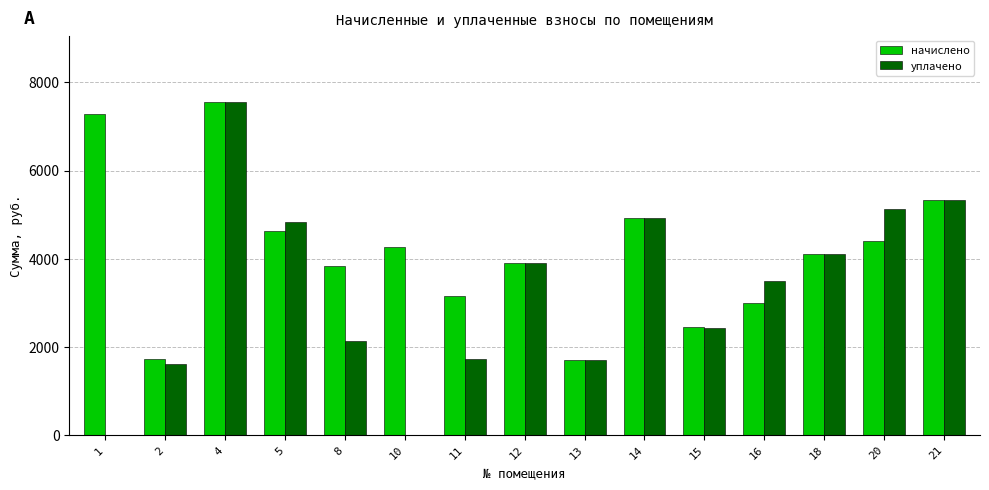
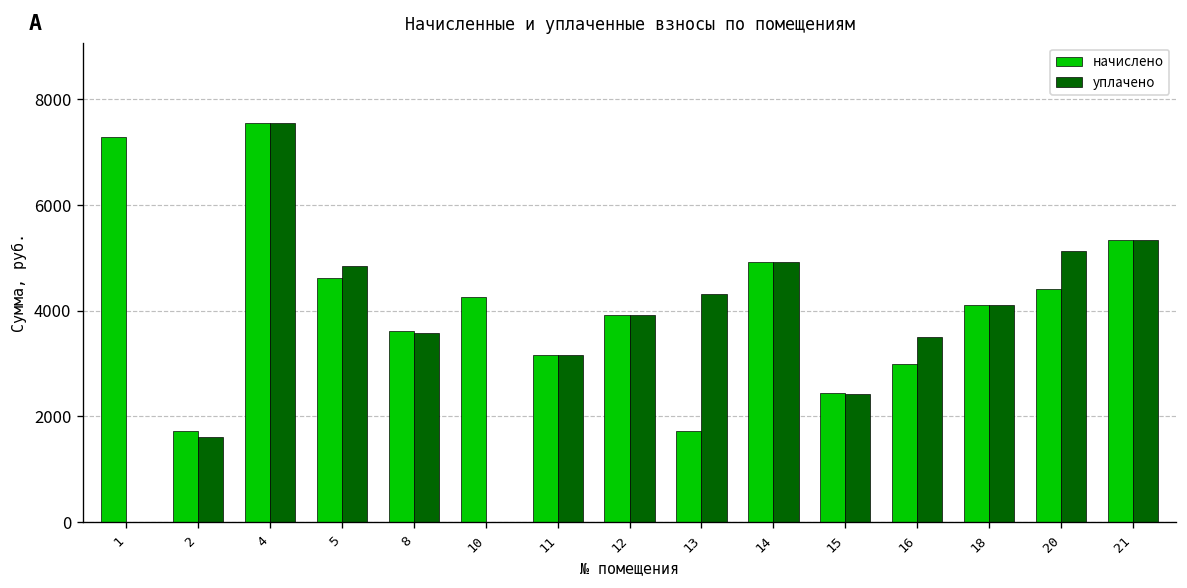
начислено, 8: 3800 -> 3600
уплачено, 8: 2100 -> 3600
уплачено, 11: 1700 -> 3200
уплачено, 13: 1700 -> 4300
